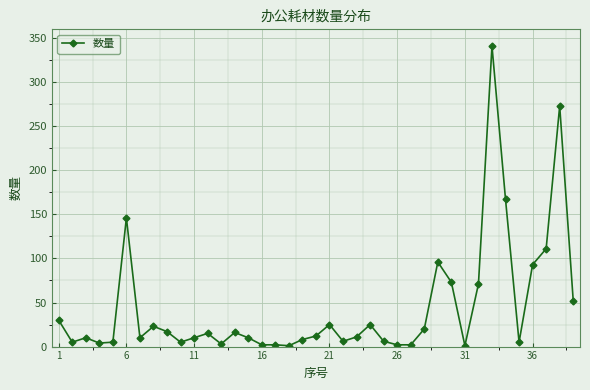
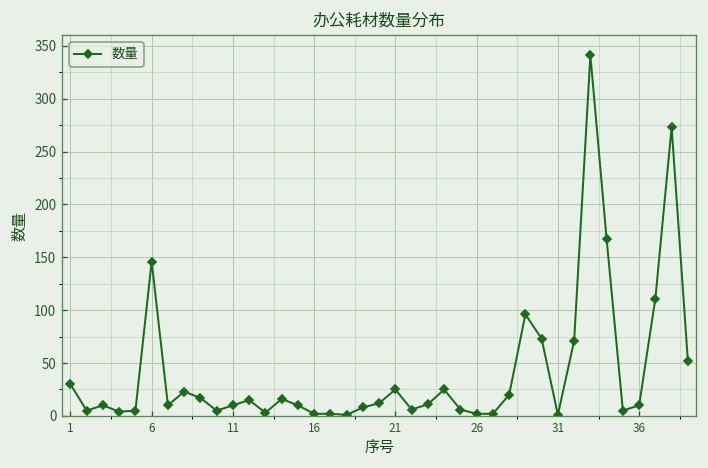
36: 90 -> 10
